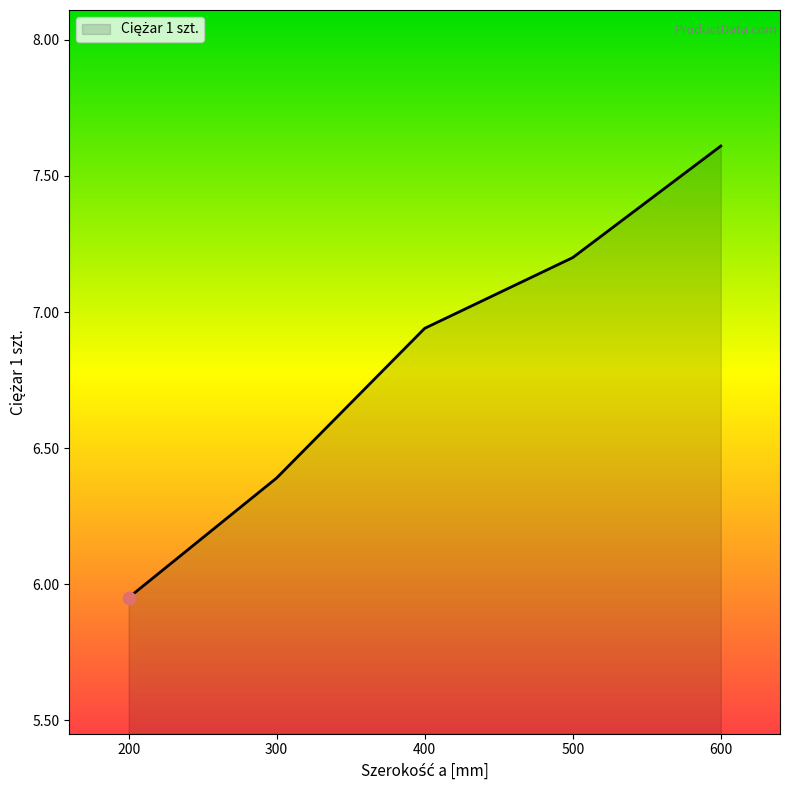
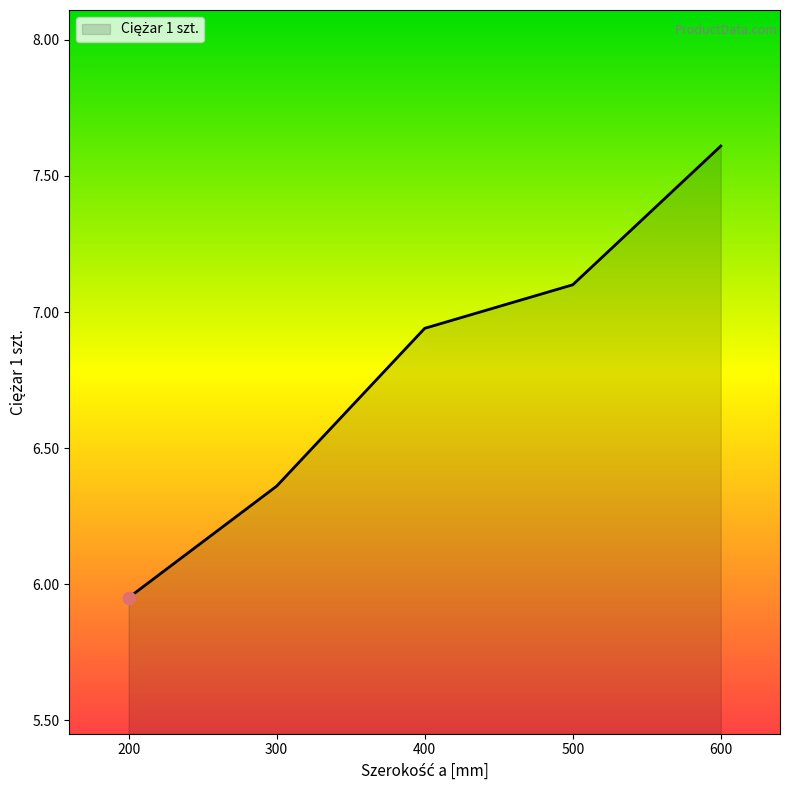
Ciężar 1 szt., 300: 6.39 -> 6.36
Ciężar 1 szt., 500: 7.2 -> 7.1
